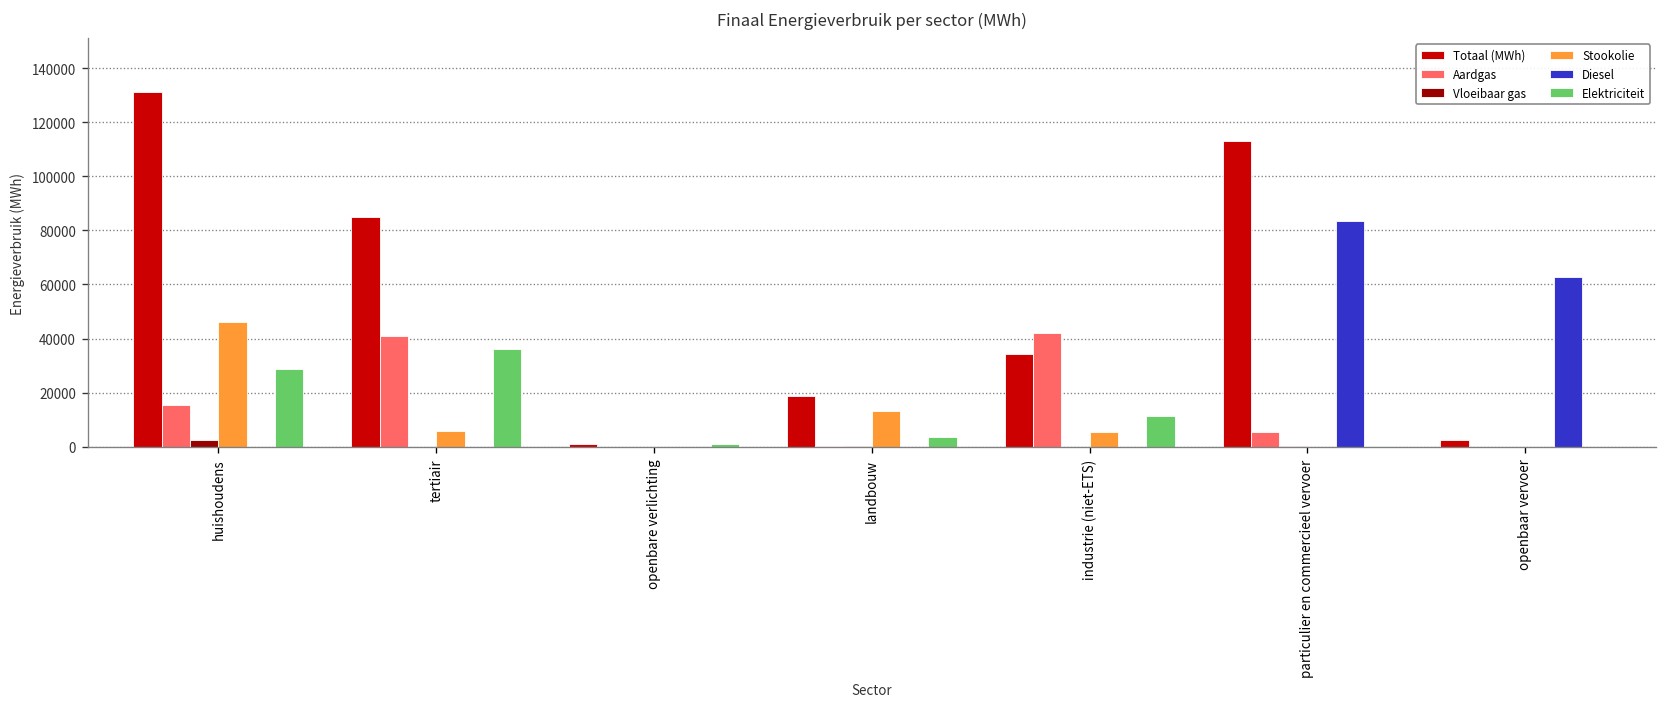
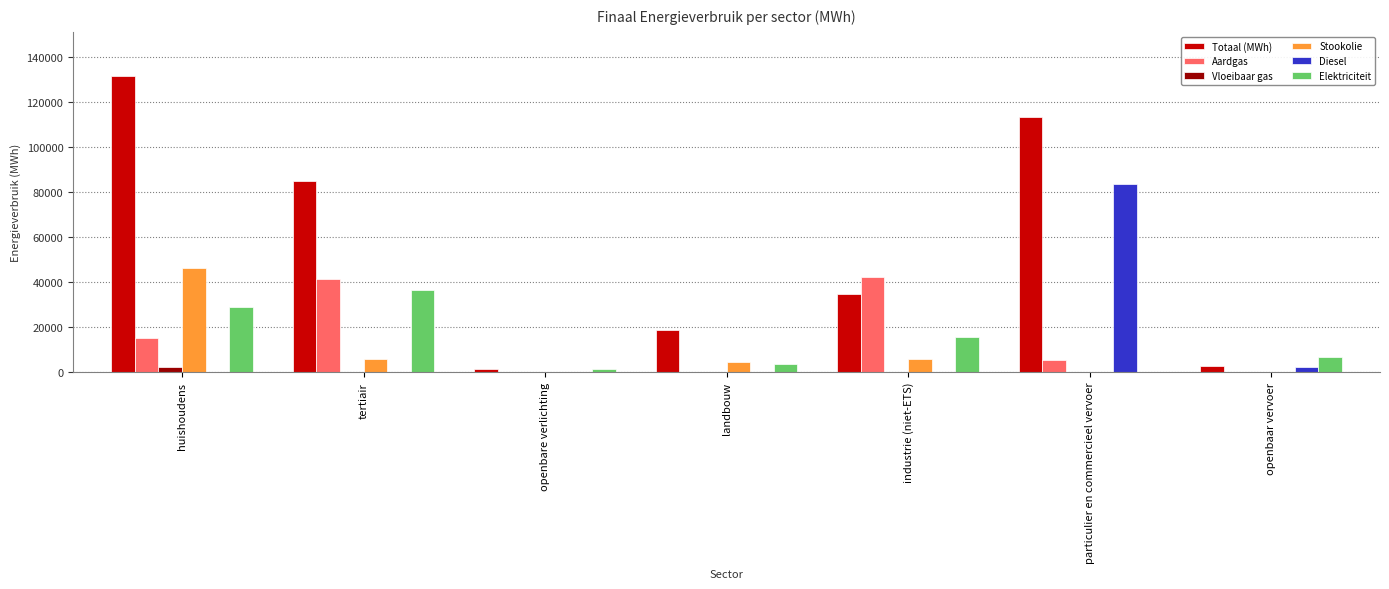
Stookolie, landbouw: 13000 -> 4000
Elektriciteit, industrie (niet-ETS): 11000 -> 15000
Diesel, openbaar vervoer: 63000 -> 2000
Elektriciteit, openbaar vervoer: 0 -> 7000
